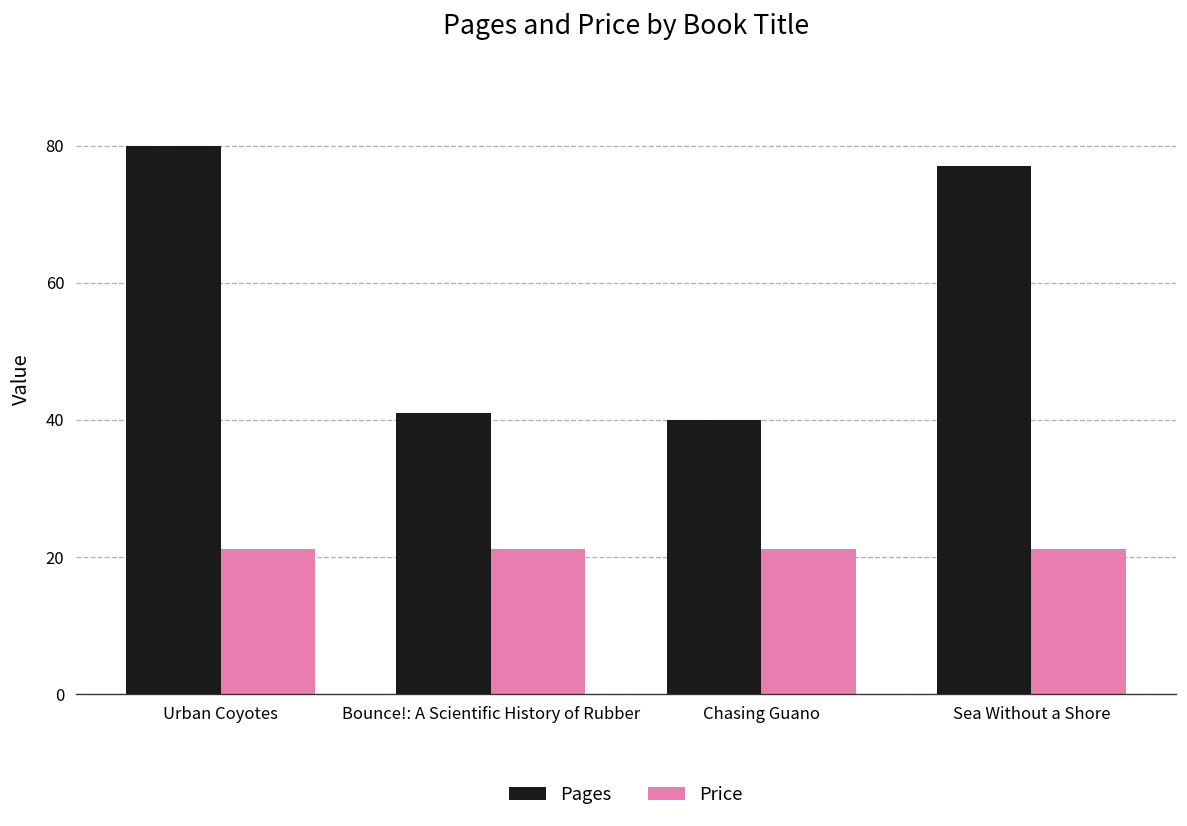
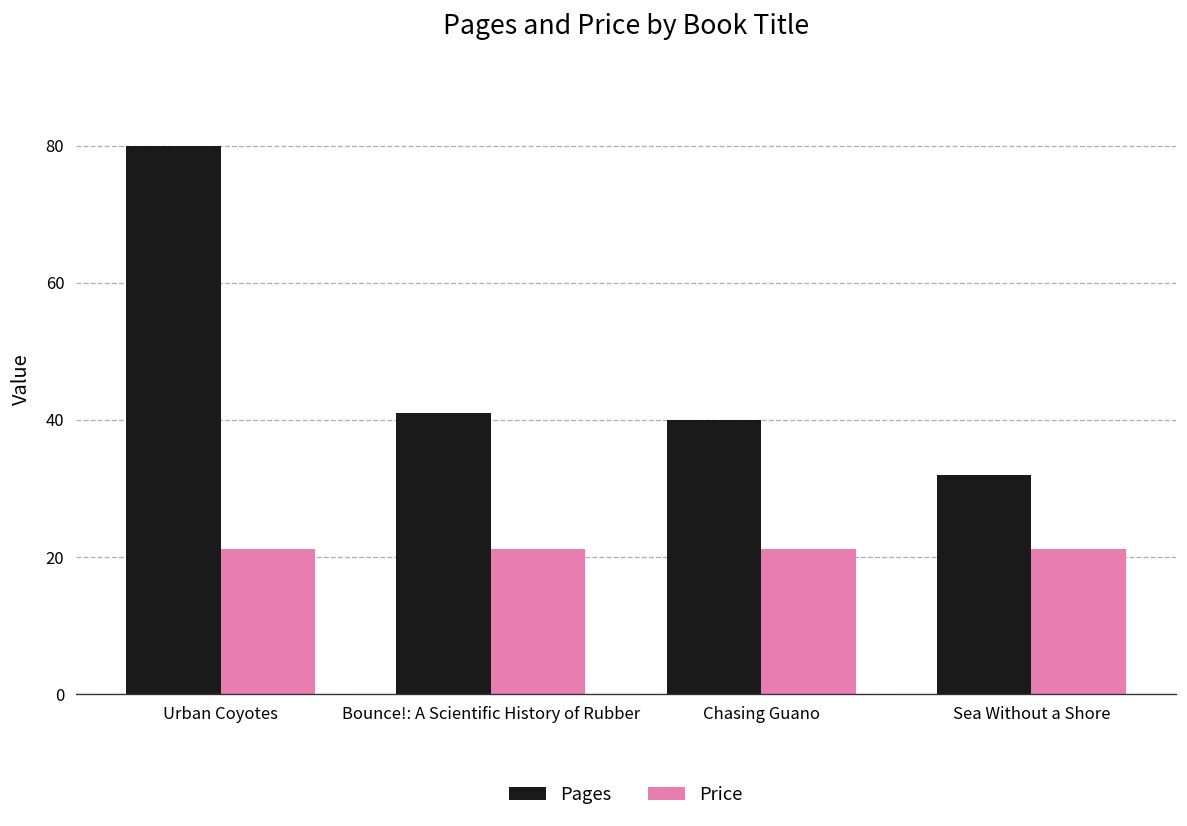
Pages, Sea Without a Shore: 77 -> 32
